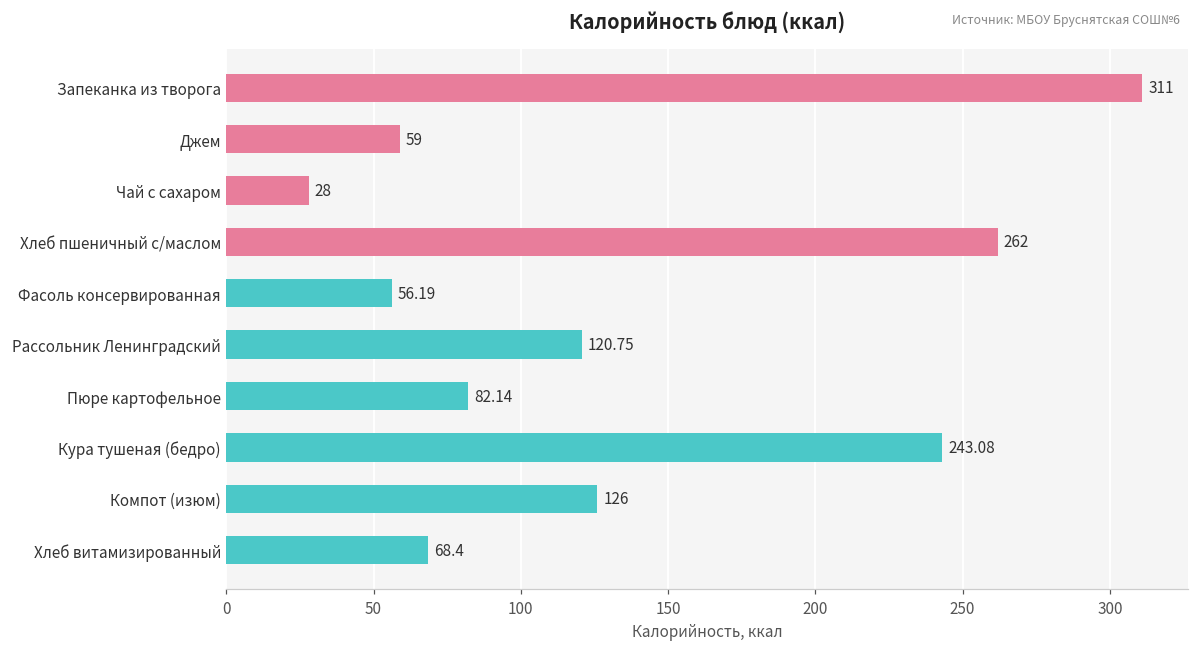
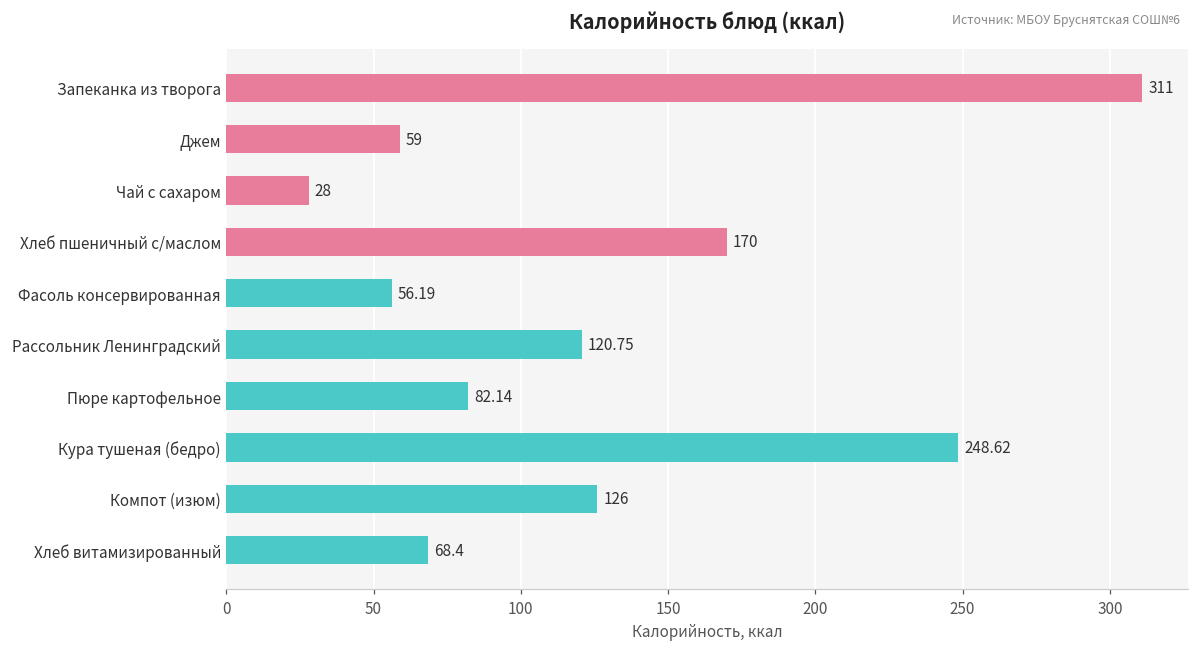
Хлеб пшеничный с/маслом: 262 -> 170
Кура тушеная (бедро): 243.08 -> 248.62
